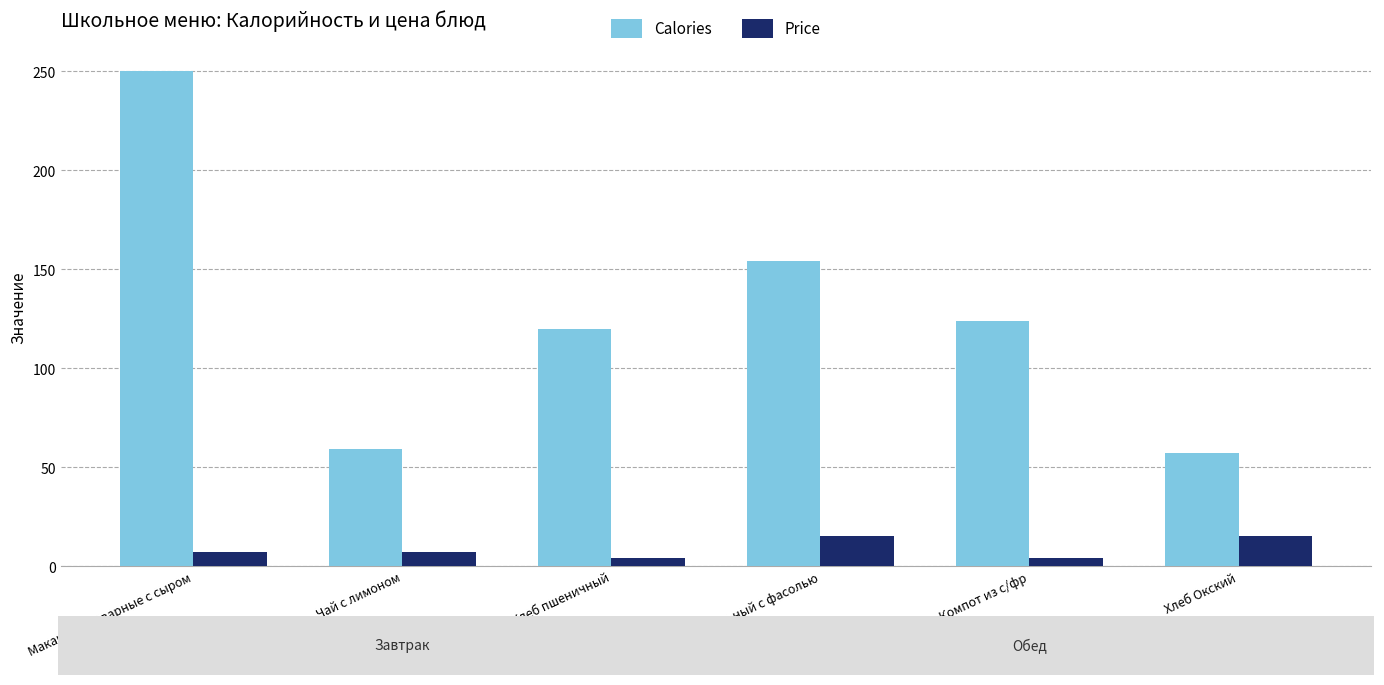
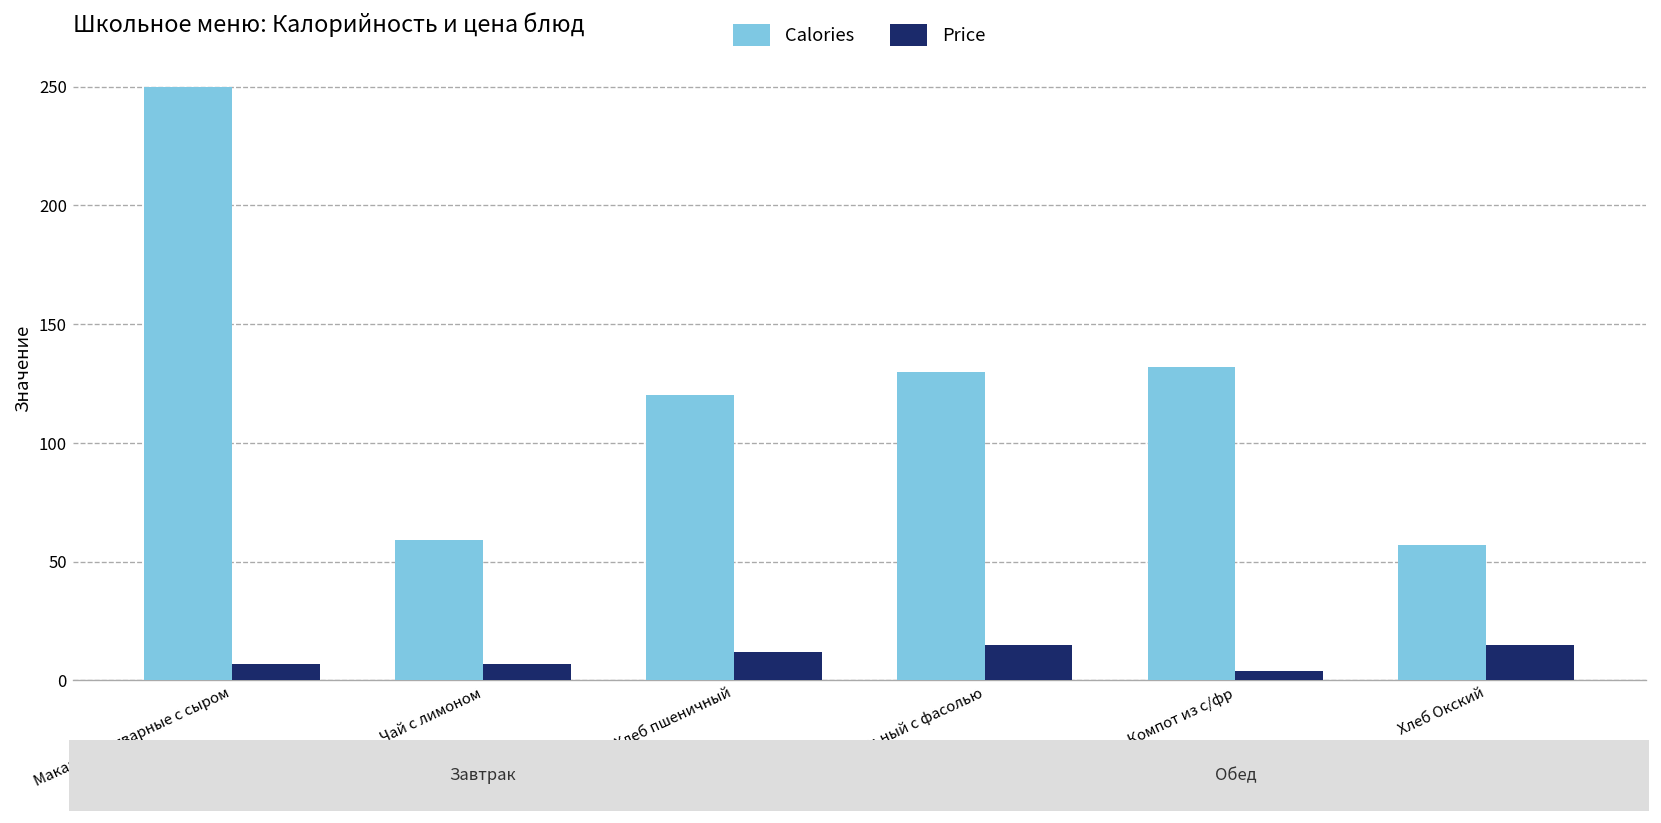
Price, Хлеб пшеничный: 4 -> 12
Calories, Суп картофельный с фасолью: 154 -> 130
Calories, Компот из с/фр: 124 -> 132
